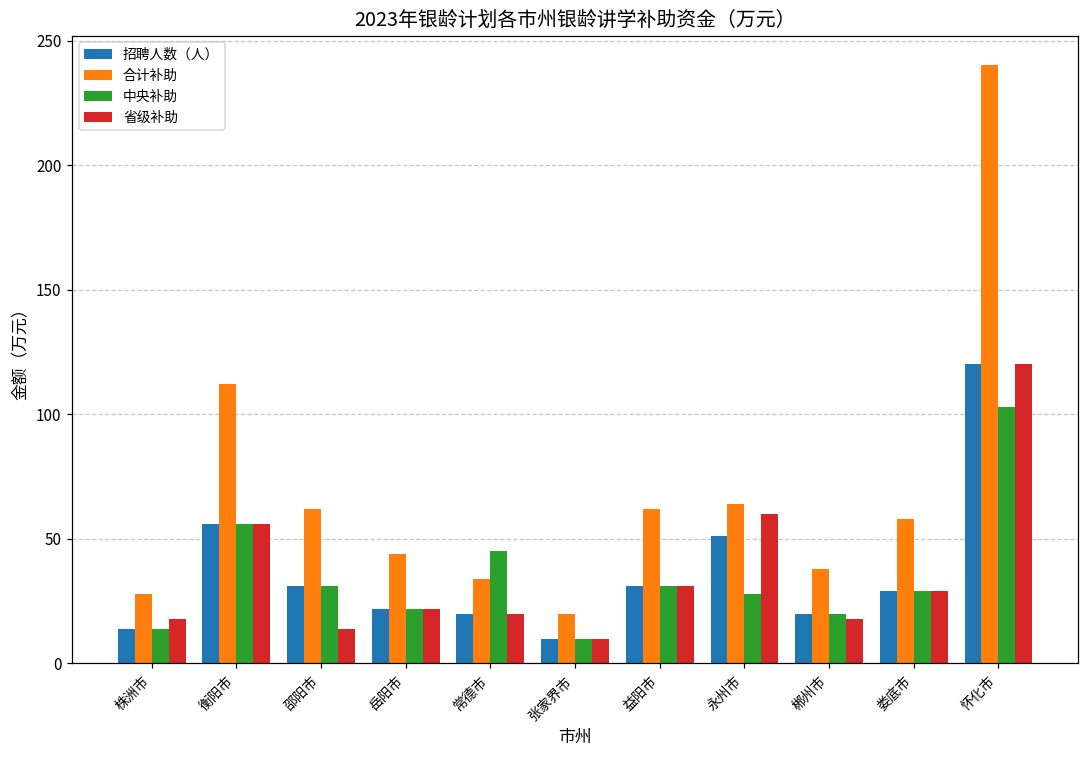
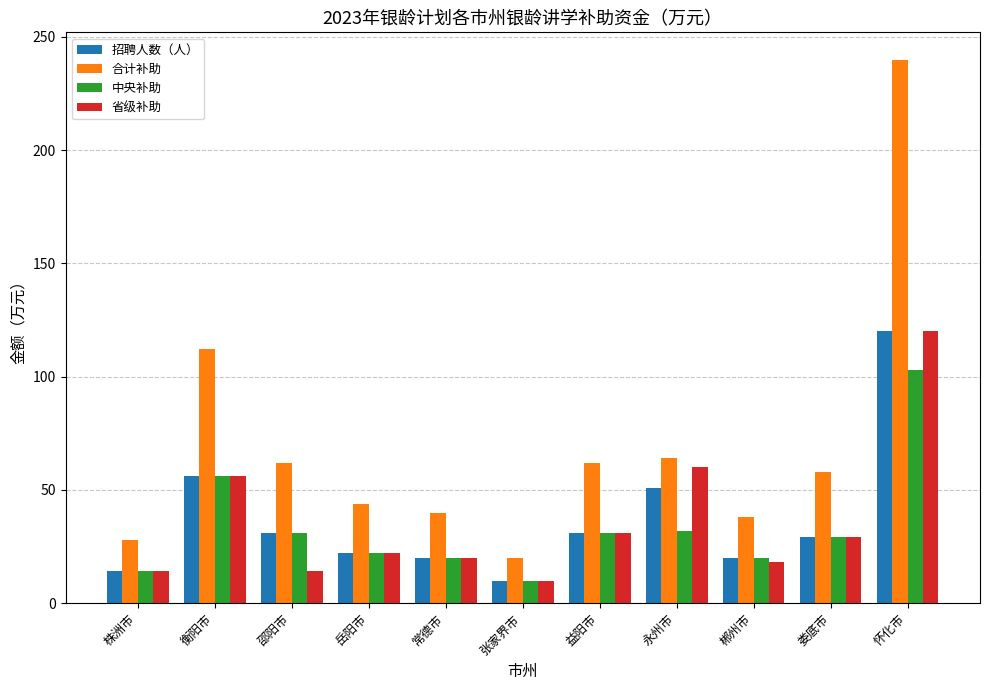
省级补助, 株洲市: 18 -> 14
合计补助, 常德市: 34 -> 40
中央补助, 常德市: 45 -> 20
中央补助, 永州市: 28 -> 32
